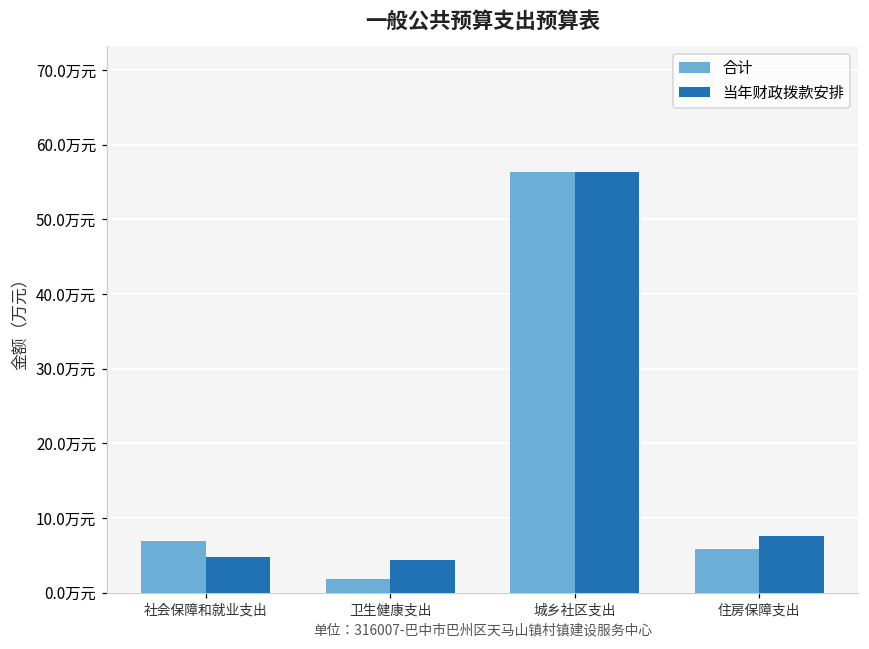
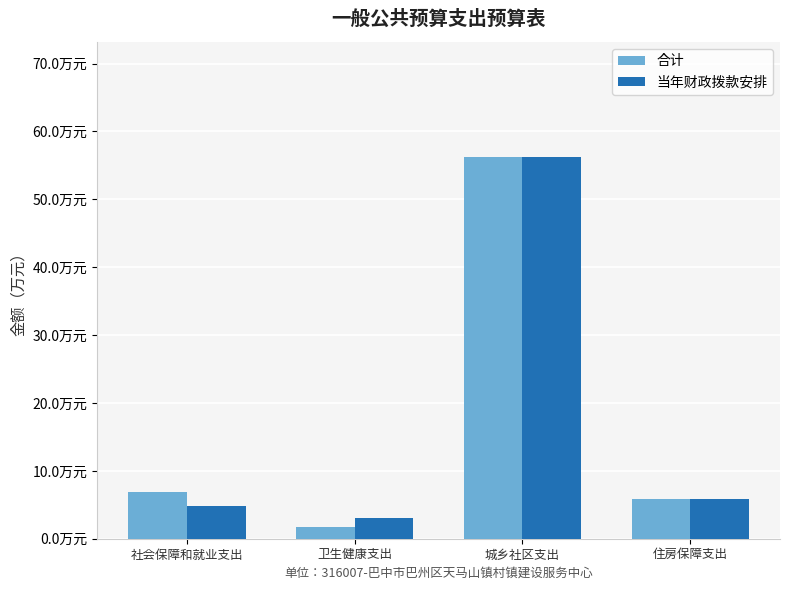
当年财政拨款安排, 卫生健康支出: 4万元 -> 3万元
当年财政拨款安排, 住房保障支出: 8万元 -> 6万元
